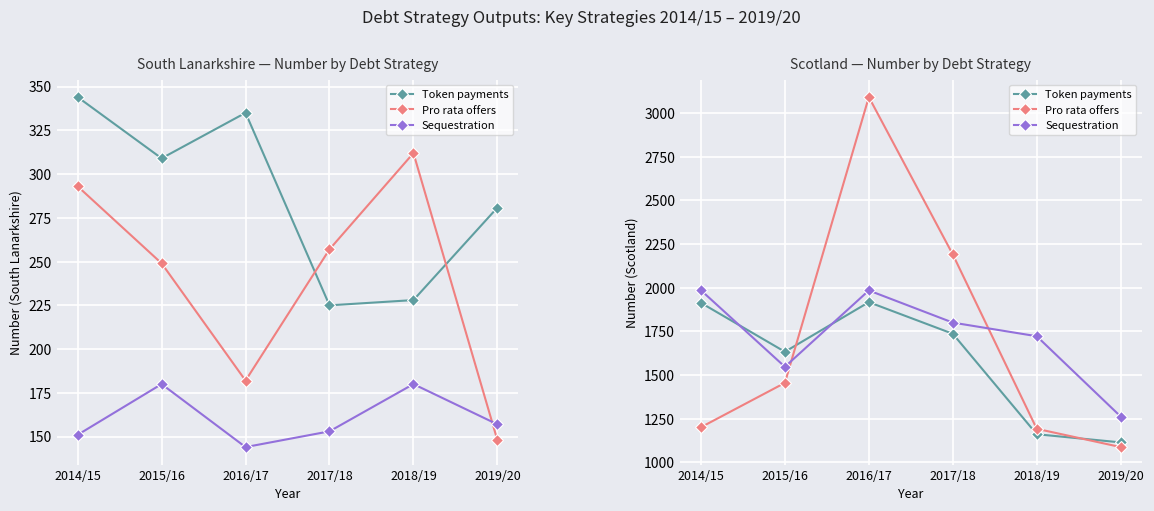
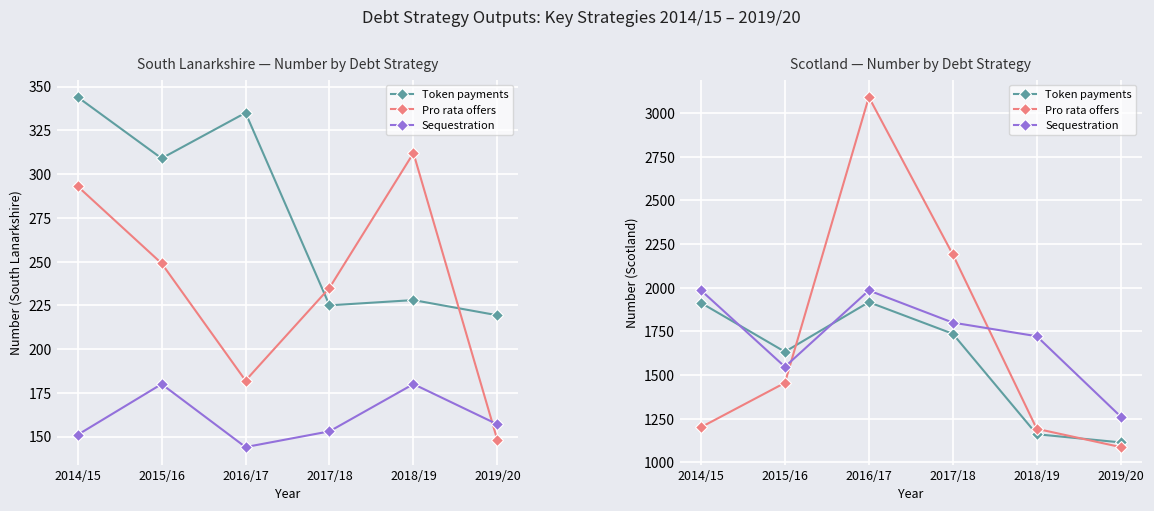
South Lanarkshire — Number by Debt Strategy, Pro rata offers, 2017/18: 257 -> 235
South Lanarkshire — Number by Debt Strategy, Token payments, 2019/20: 281 -> 219
